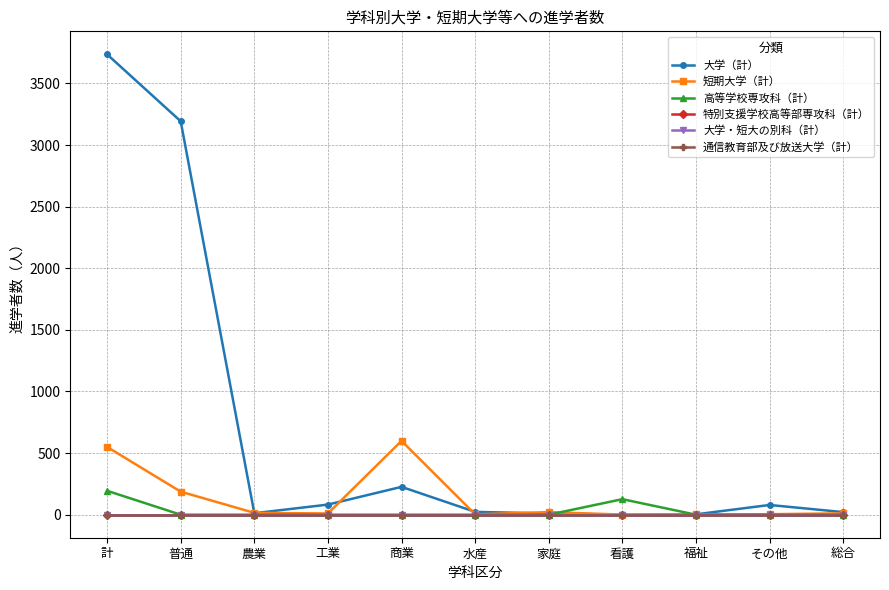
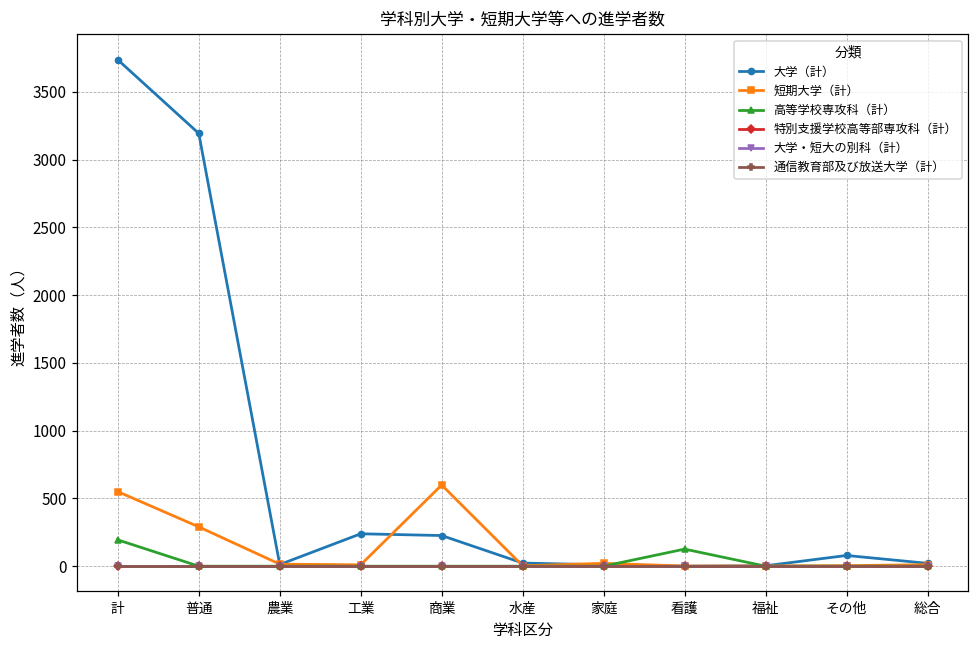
短期大学（計）, 普通: 190 -> 290
大学（計）, 工業: 80 -> 240
